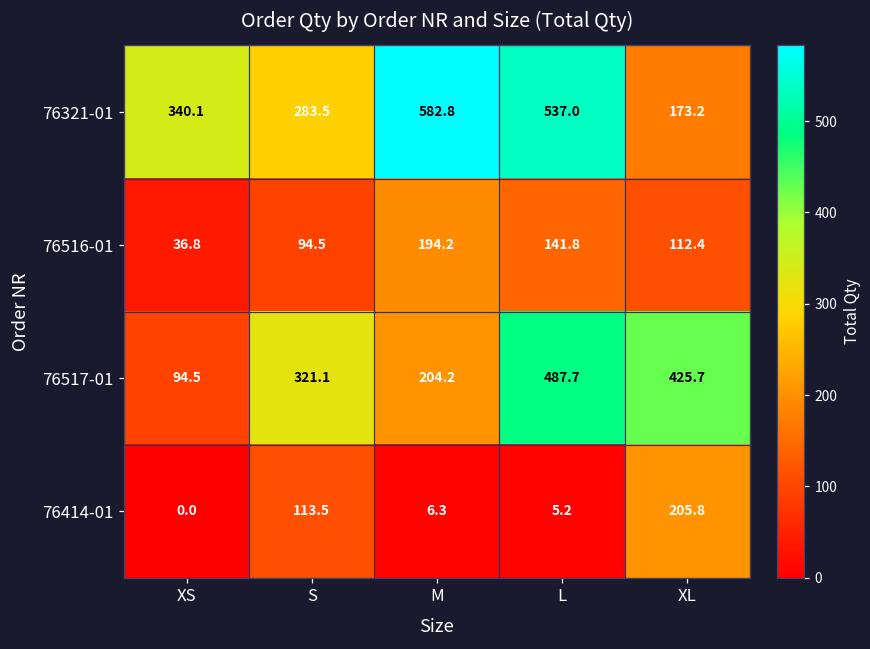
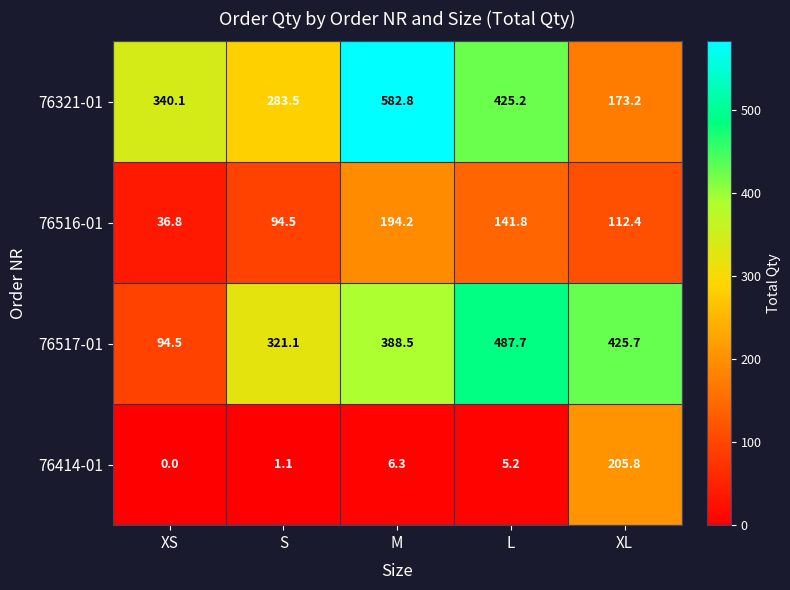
76321-01, L: 537.0 -> 425.2
76517-01, M: 204.2 -> 388.5
76414-01, S: 113.5 -> 1.1
